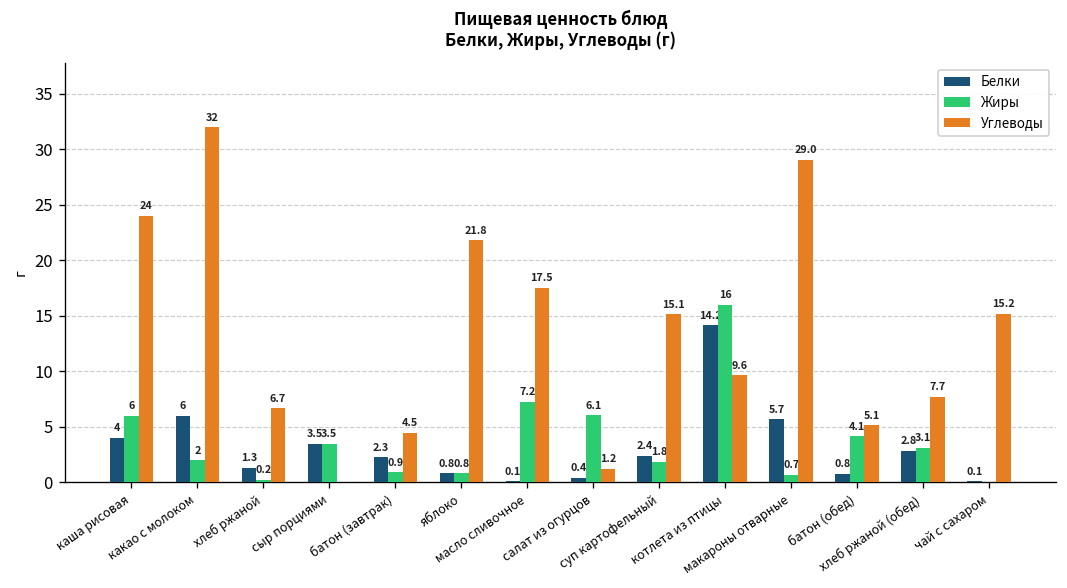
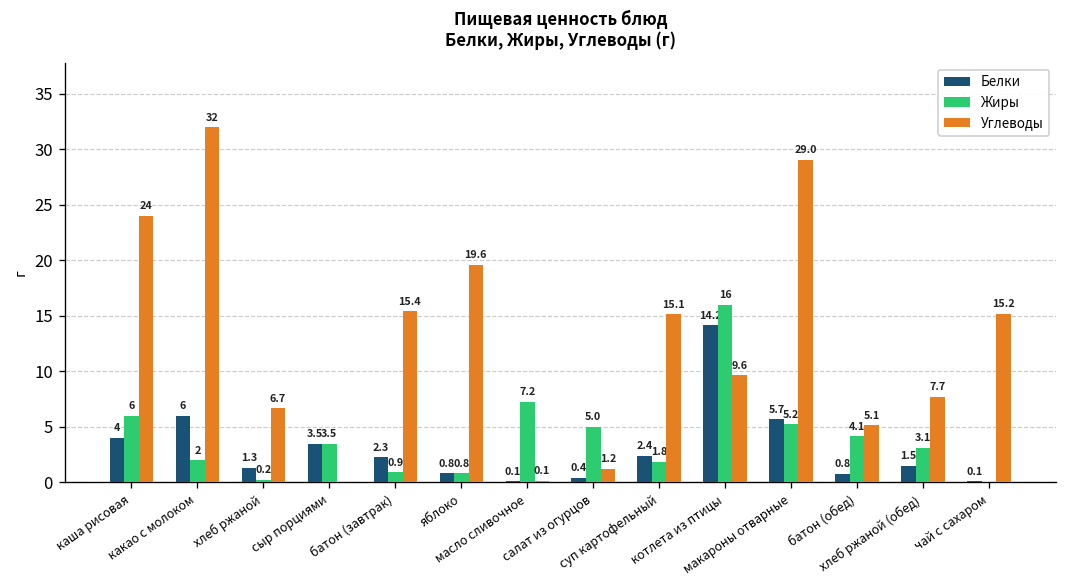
Углеводы, батон (завтрак): 4.5 -> 15.4
Углеводы, яблоко: 21.8 -> 19.6
Углеводы, масло сливочное: 17.5 -> 0.1
Жиры, салат из огурцов: 6.1 -> 5.0
Жиры, макароны отварные: 0.7 -> 5.2
Белки, хлеб ржаной (обед): 2.8 -> 1.5
